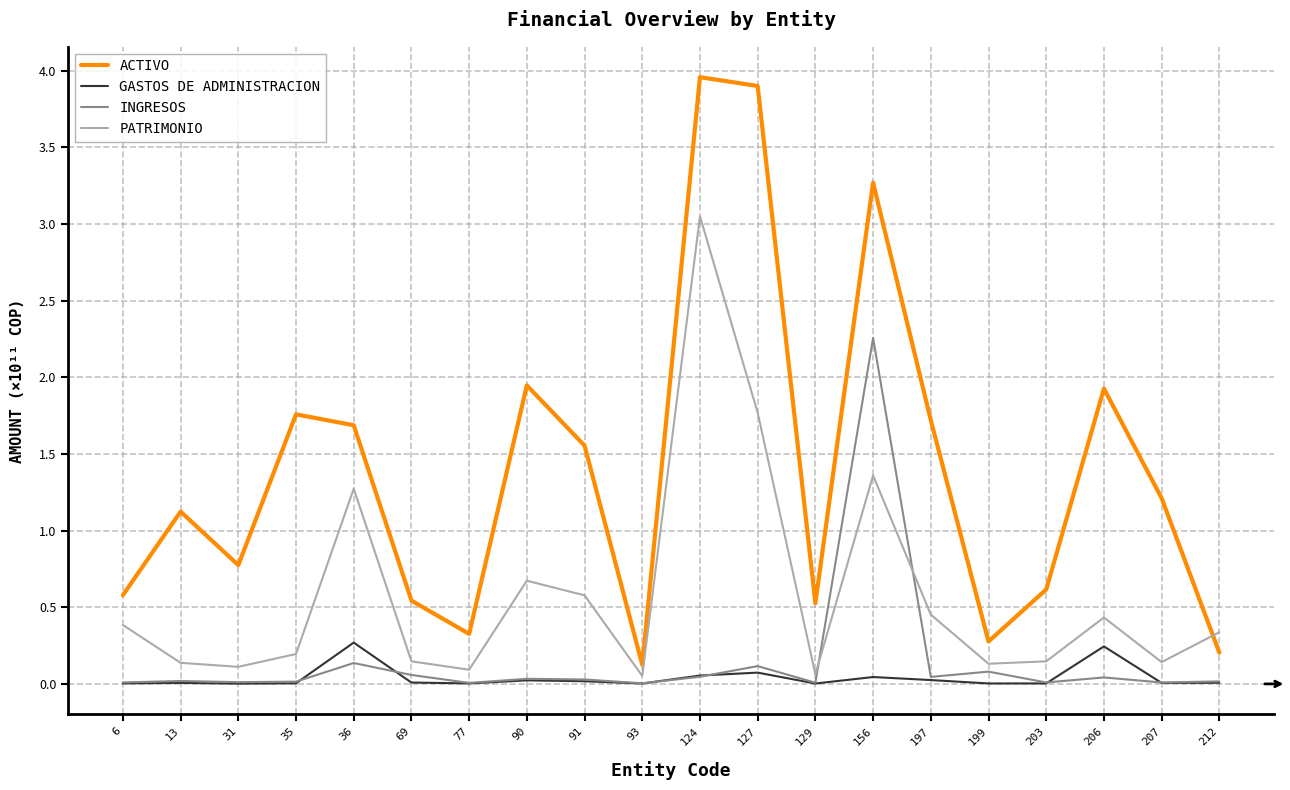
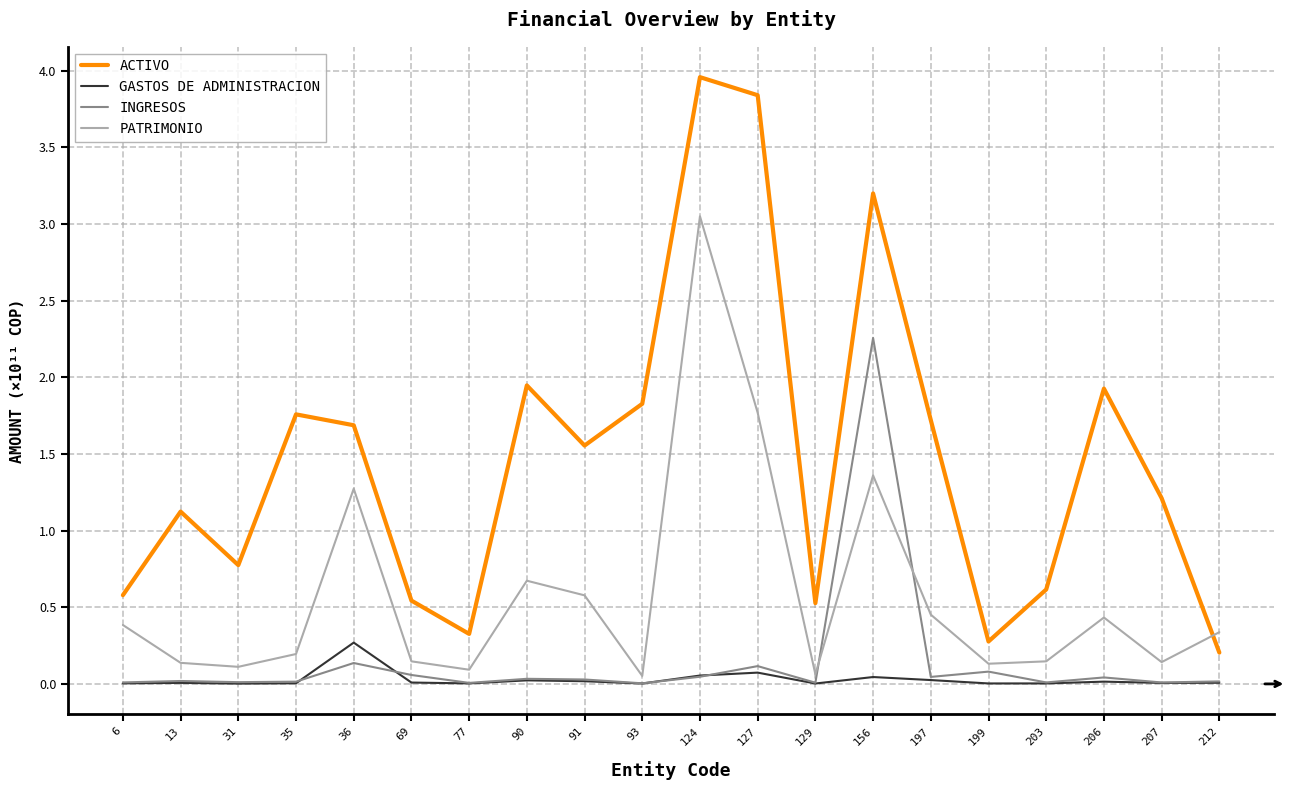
ACTIVO, 93: 0.12 -> 1.83
ACTIVO, 127: 3.90 -> 3.84
ACTIVO, 156: 3.27 -> 3.20
GASTOS DE ADMINISTRACION, 206: 0.24 -> 0.01
